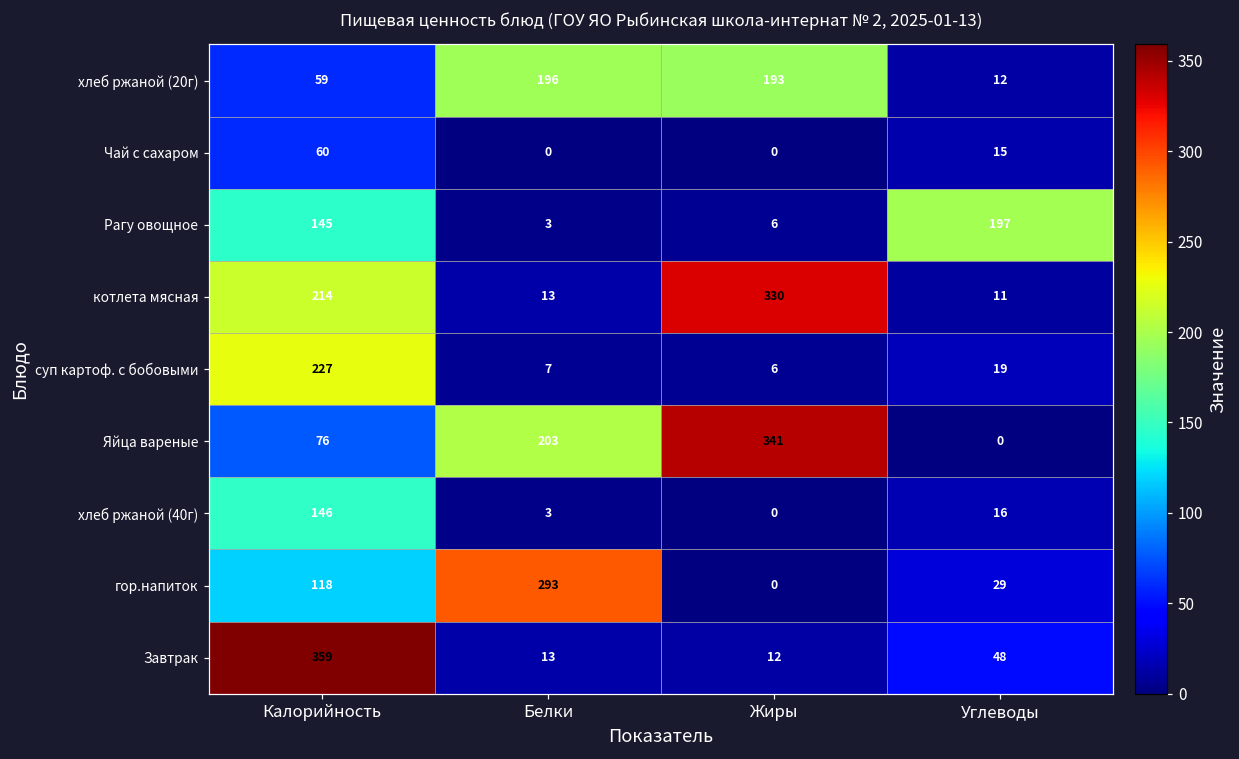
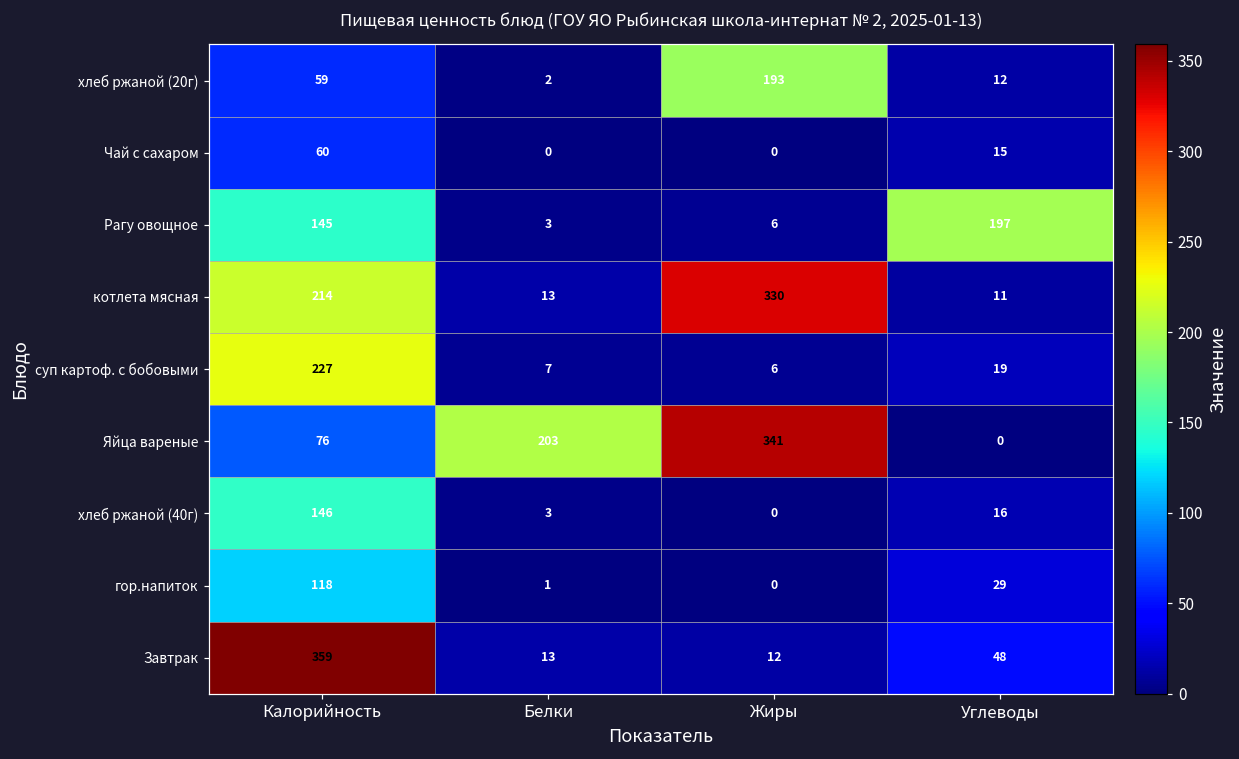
хлеб ржаной (20г), Белки: 196 -> 2
гор.напиток, Белки: 293 -> 1
